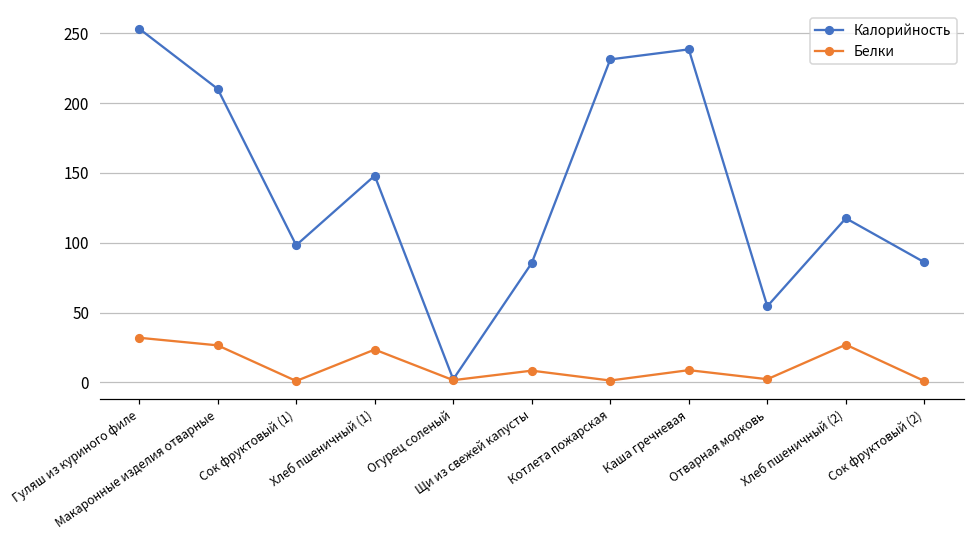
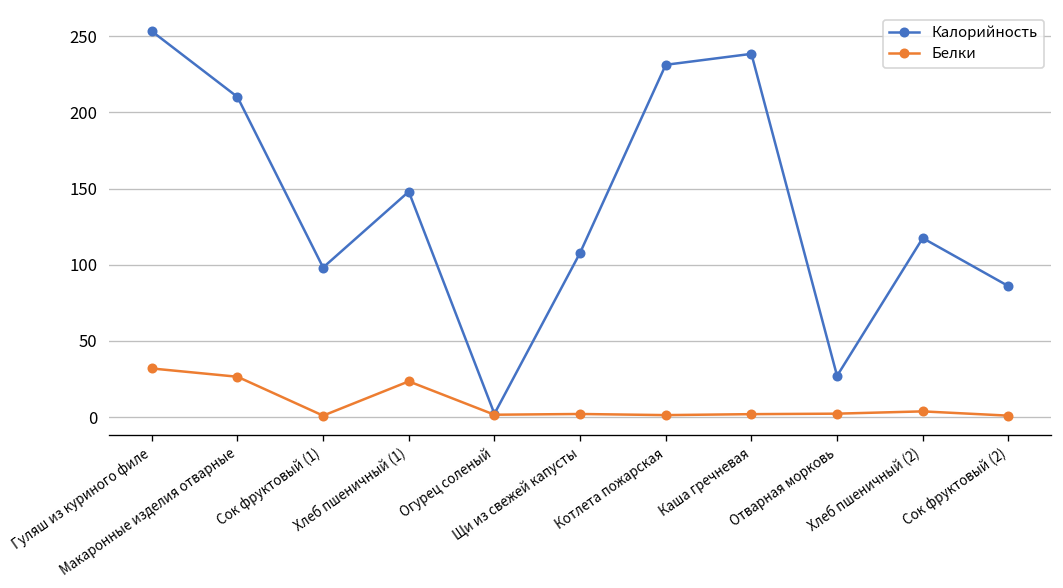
Калорийность, Щи из свежей капусты: 85 -> 108
Белки, Щи из свежей капусты: 8 -> 2
Белки, Каша гречневая: 9 -> 2
Калорийность, Отварная морковь: 55 -> 27
Белки, Хлеб пшеничный (2): 27 -> 4
